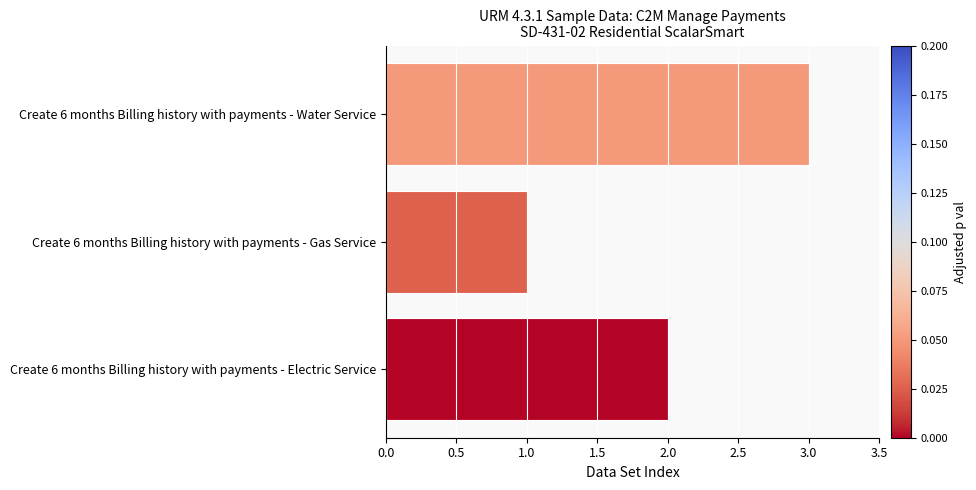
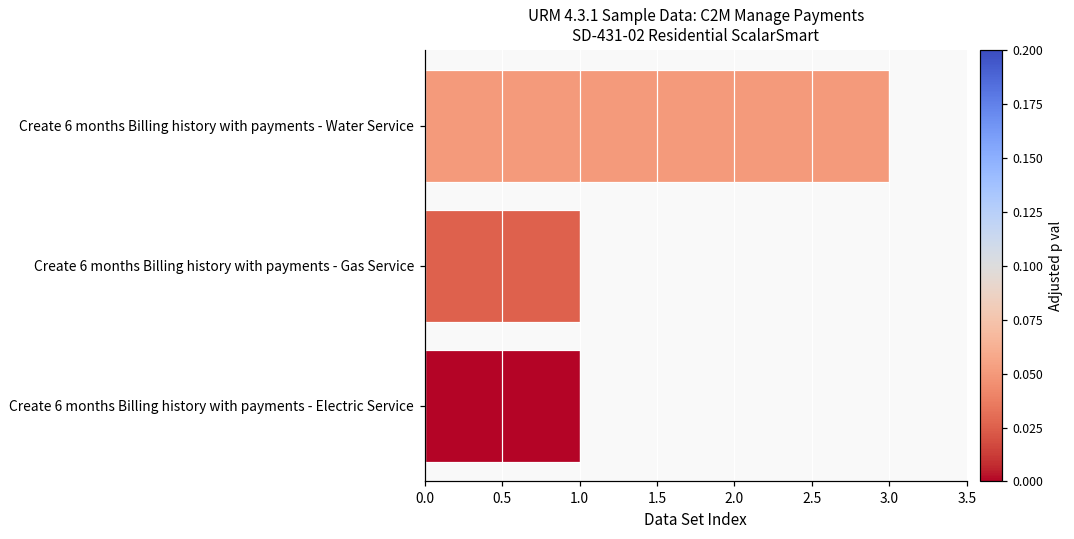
Create 6 months Billing history with payments - Electric Service: 2 -> 1
